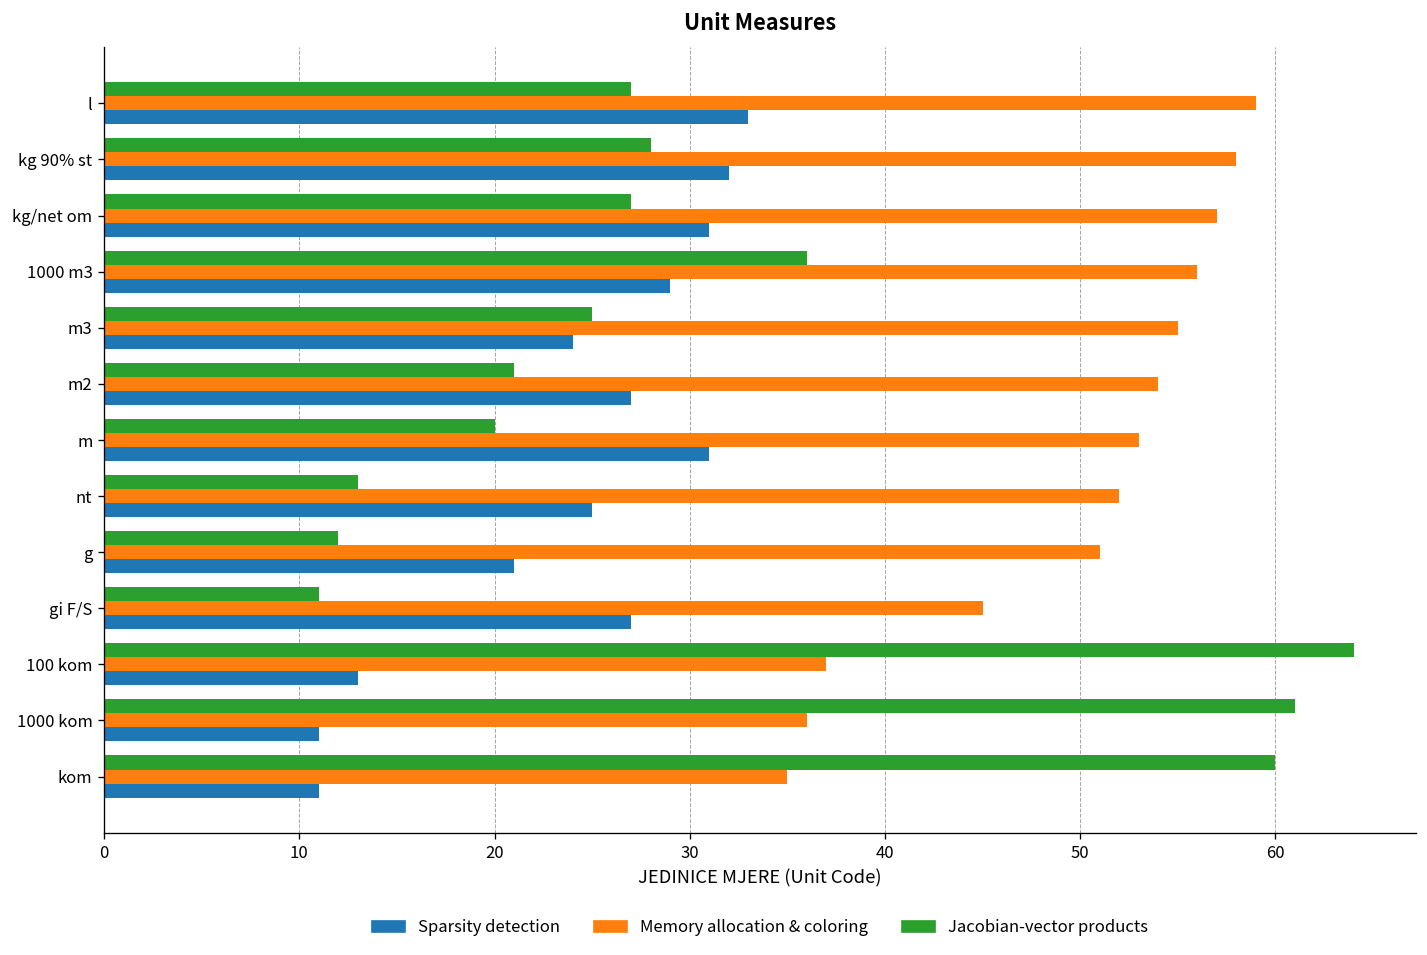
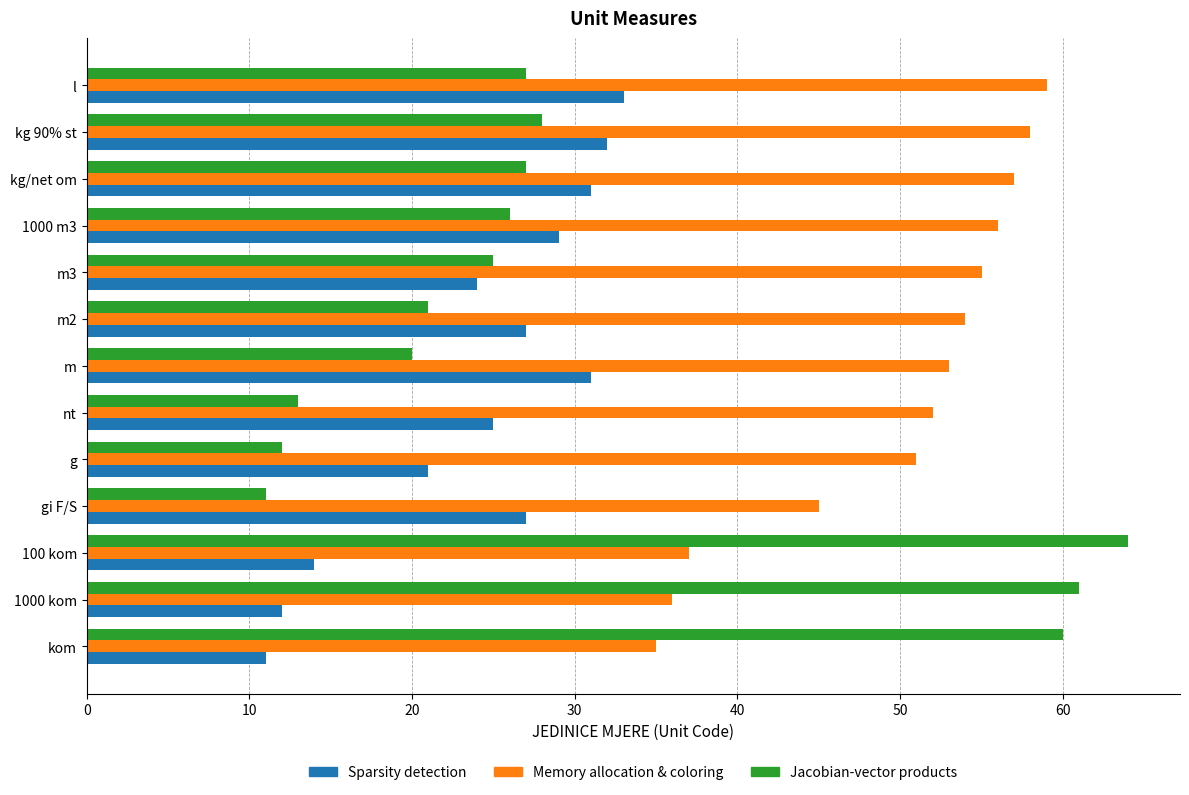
Jacobian-vector products, 1000 m3: 36 -> 26
Sparsity detection, 100 kom: 13 -> 14
Sparsity detection, 1000 kom: 11 -> 12
